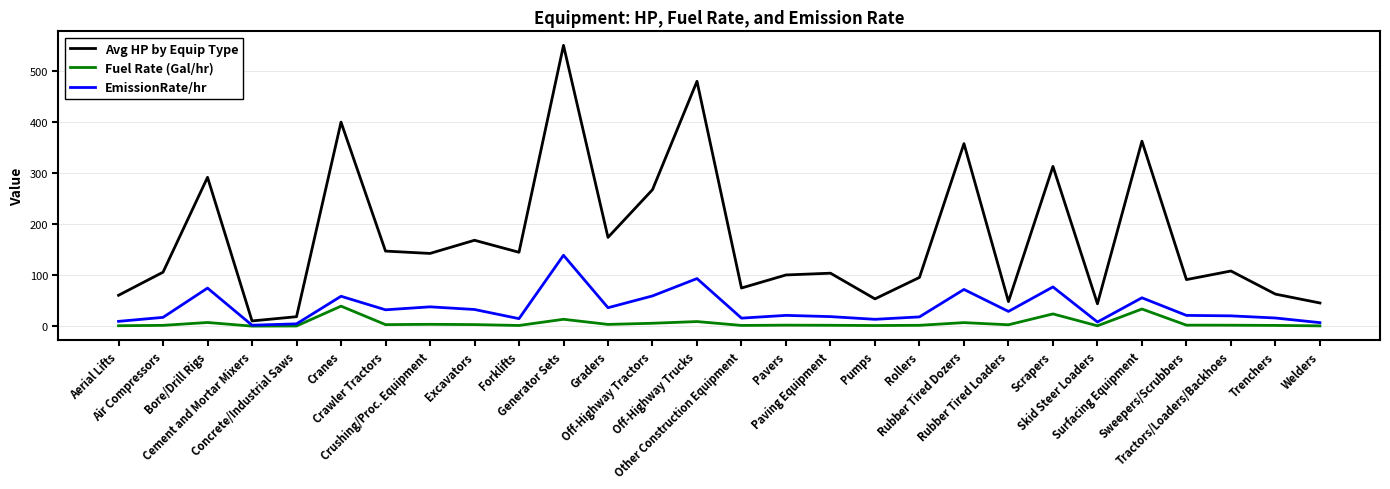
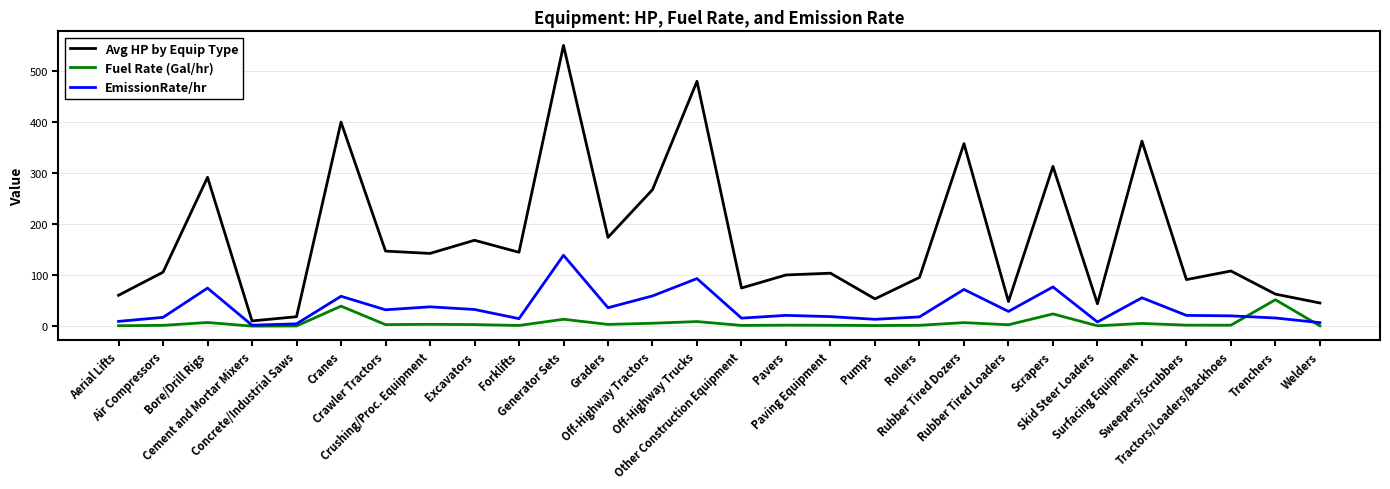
Fuel Rate (Gal/hr), Surfacing Equipment: 30 -> 10
Fuel Rate (Gal/hr), Trenchers: 0 -> 50
